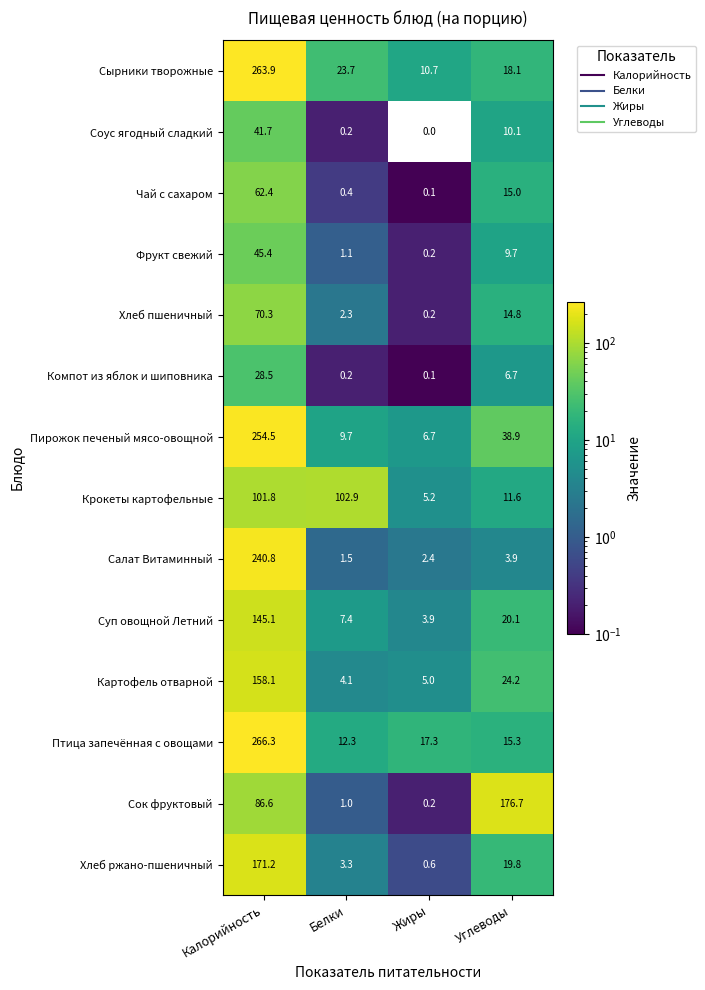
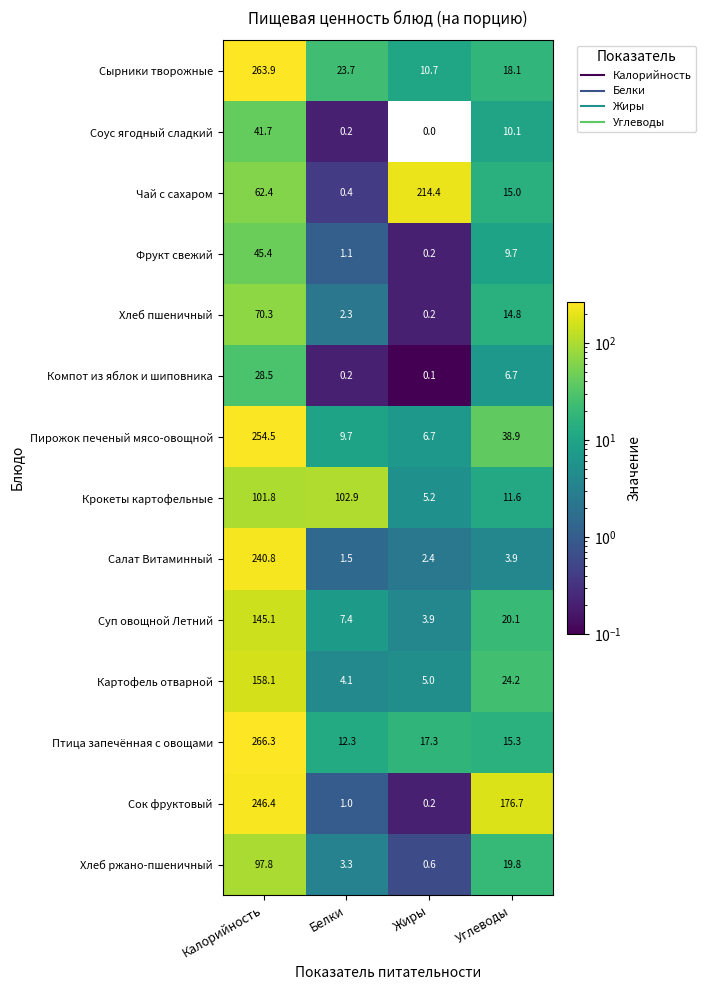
Чай с сахаром, Жиры: 0.1 -> 214.4
Сок фруктовый, Калорийность: 86.6 -> 246.4
Хлеб ржано-пшеничный, Калорийность: 171.2 -> 97.8
